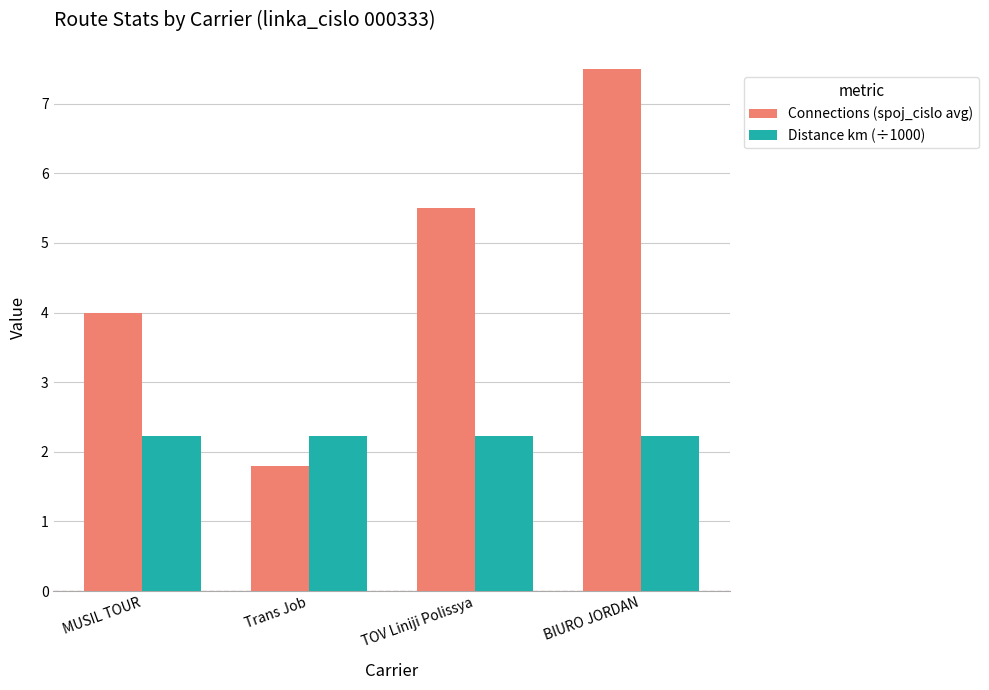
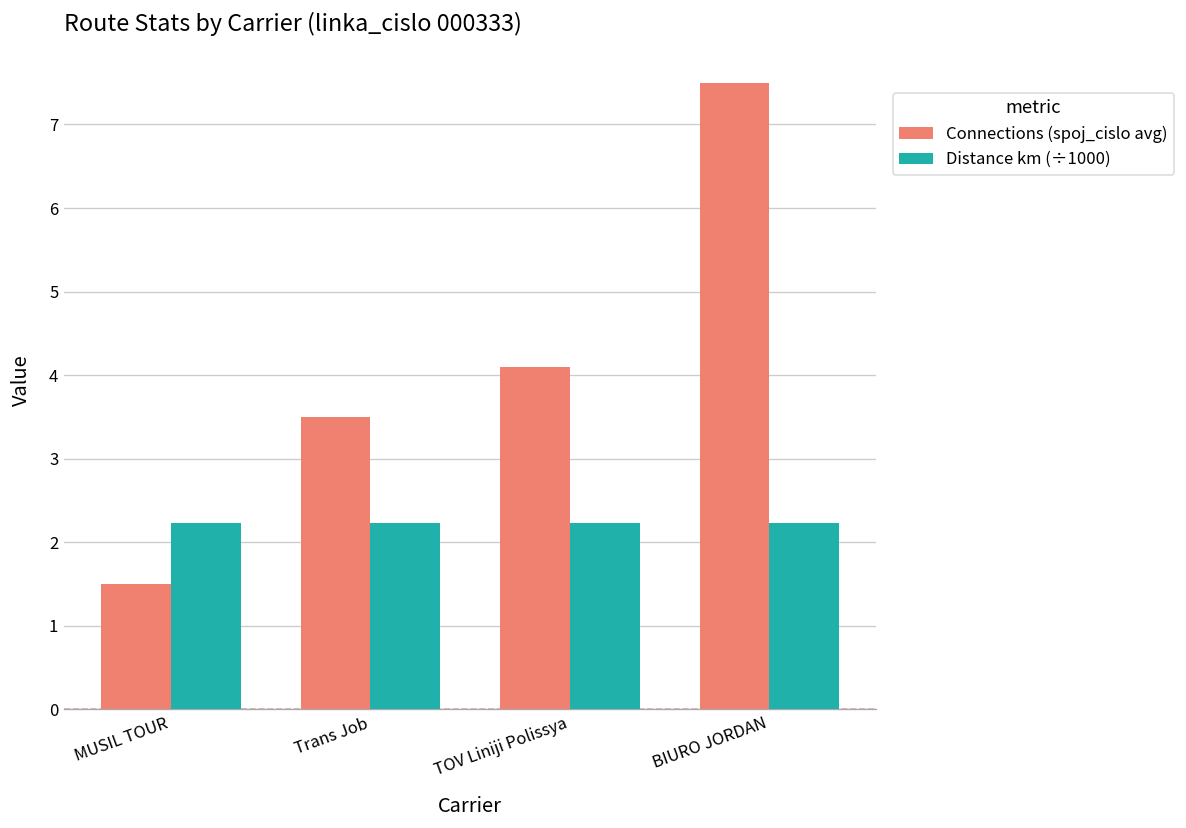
Connections (spoj_cislo avg), MUSIL TOUR: 4.0 -> 1.5
Connections (spoj_cislo avg), Trans Job: 1.8 -> 3.5
Connections (spoj_cislo avg), TOV Liniji Polissya: 5.5 -> 4.1
